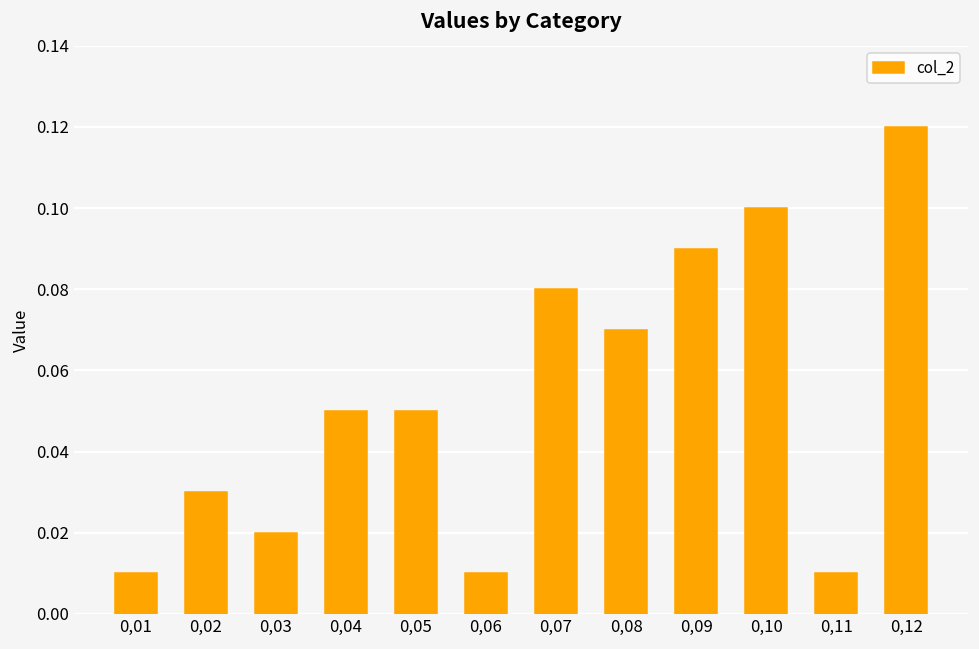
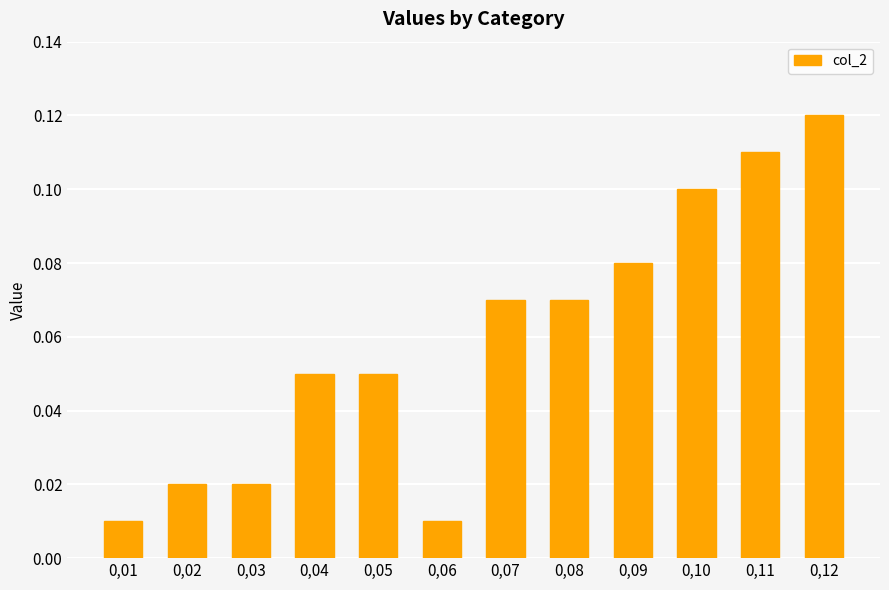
0,02: 0.03 -> 0.02
0,07: 0.08 -> 0.07
0,09: 0.09 -> 0.08
0,11: 0.01 -> 0.11
